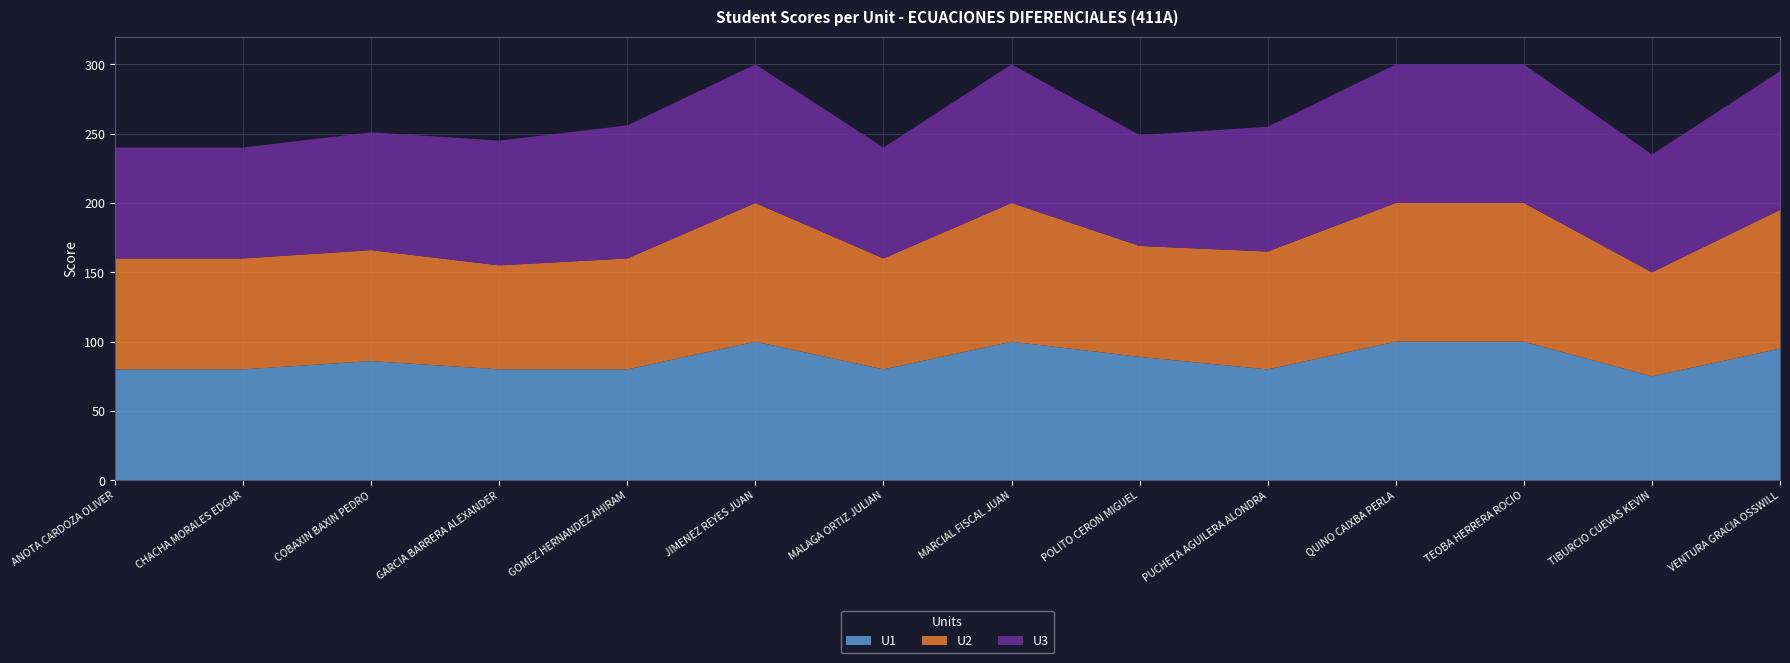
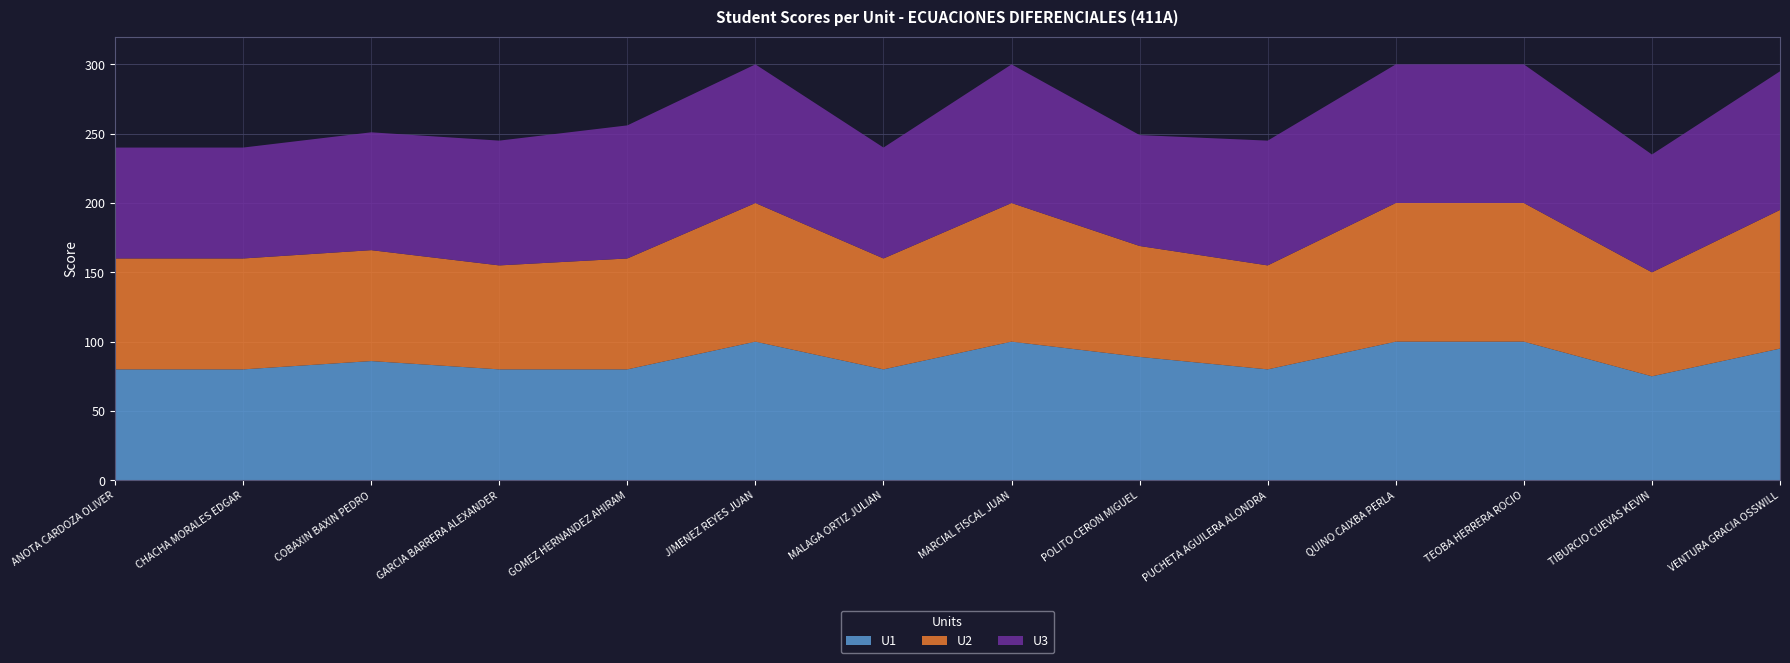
U2, PUCHETA AGUILERA ALONDRA: 85 -> 75
